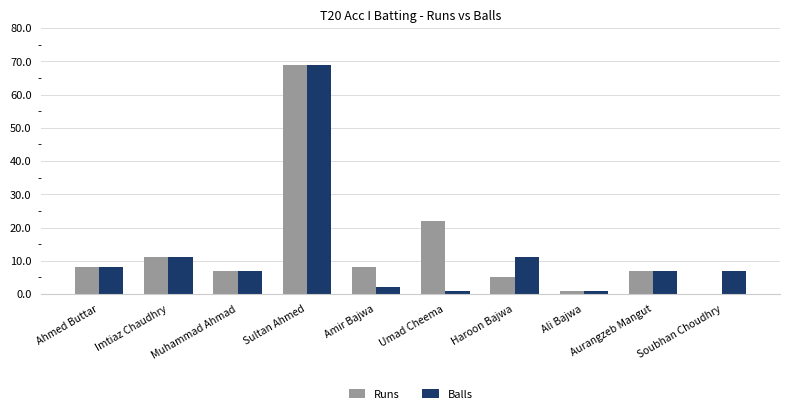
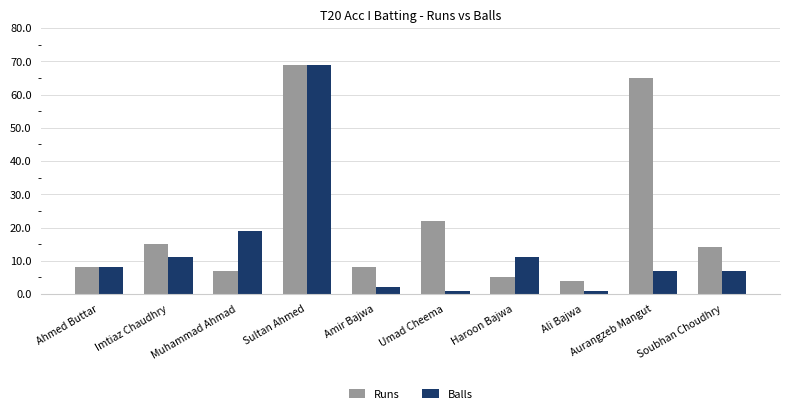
Runs, Imtiaz Chaudhry: 11 -> 15
Balls, Muhammad Ahmad: 7 -> 19
Runs, Ali Bajwa: 1 -> 4
Runs, Aurangzeb Mangut: 7 -> 65
Runs, Soubhan Choudhry: 0 -> 14
